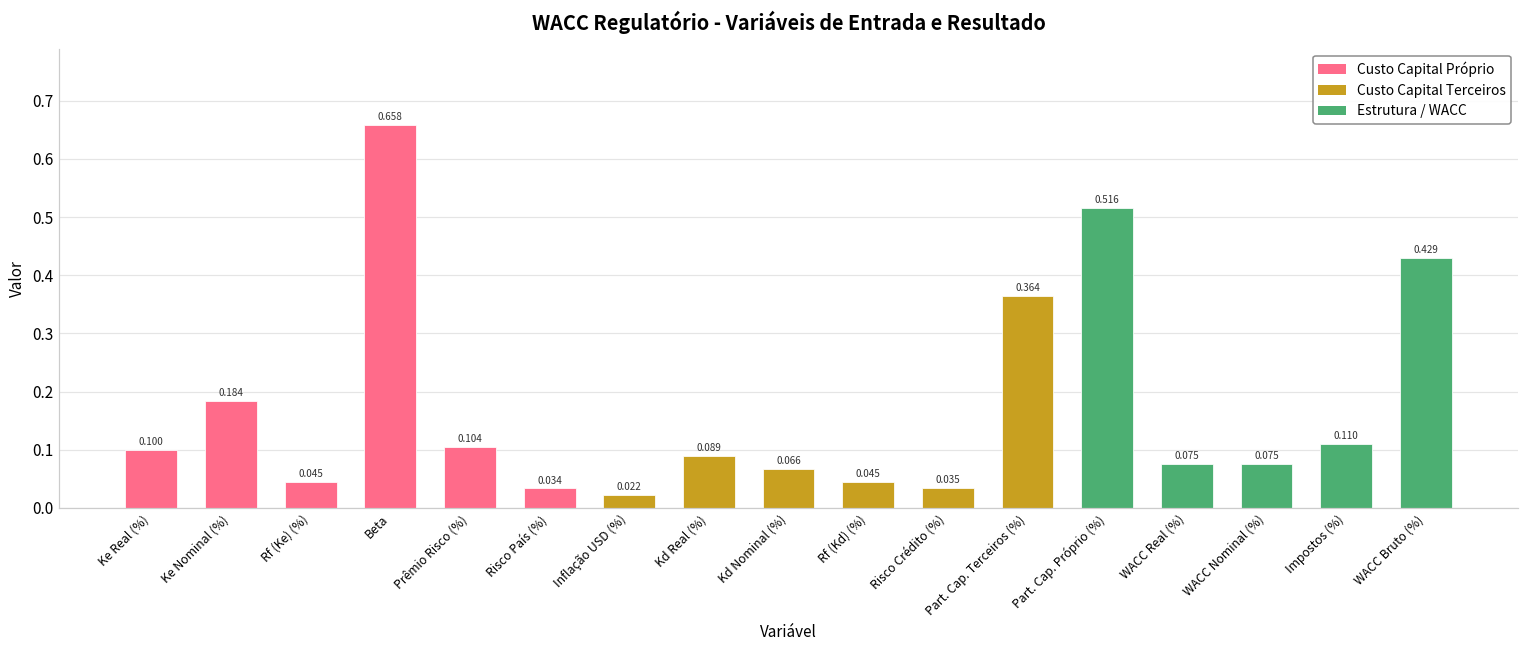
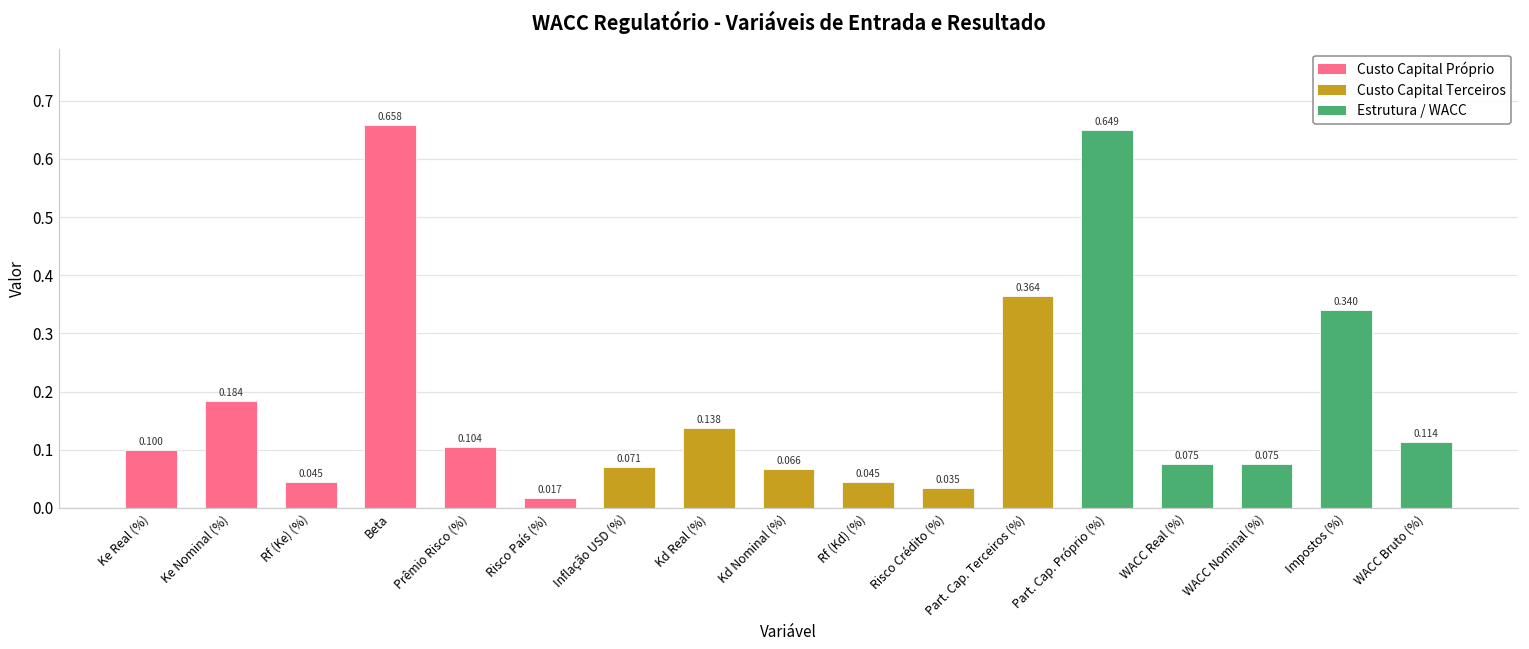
Risco País (%): 0.034 -> 0.017
Inflação USD (%): 0.022 -> 0.071
Kd Real (%): 0.089 -> 0.138
Part. Cap. Próprio (%): 0.516 -> 0.649
Impostos (%): 0.110 -> 0.340
WACC Bruto (%): 0.429 -> 0.114
